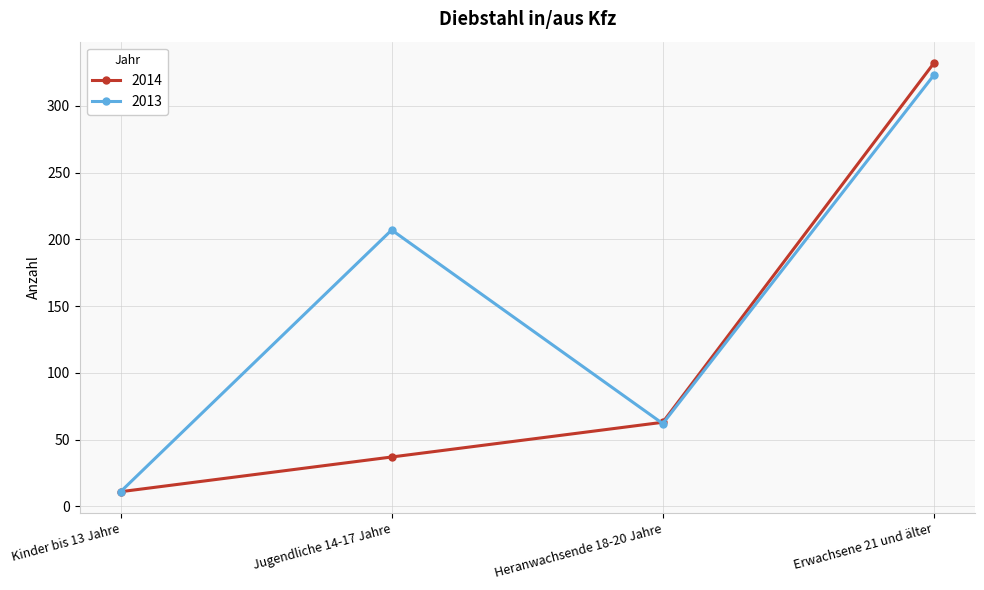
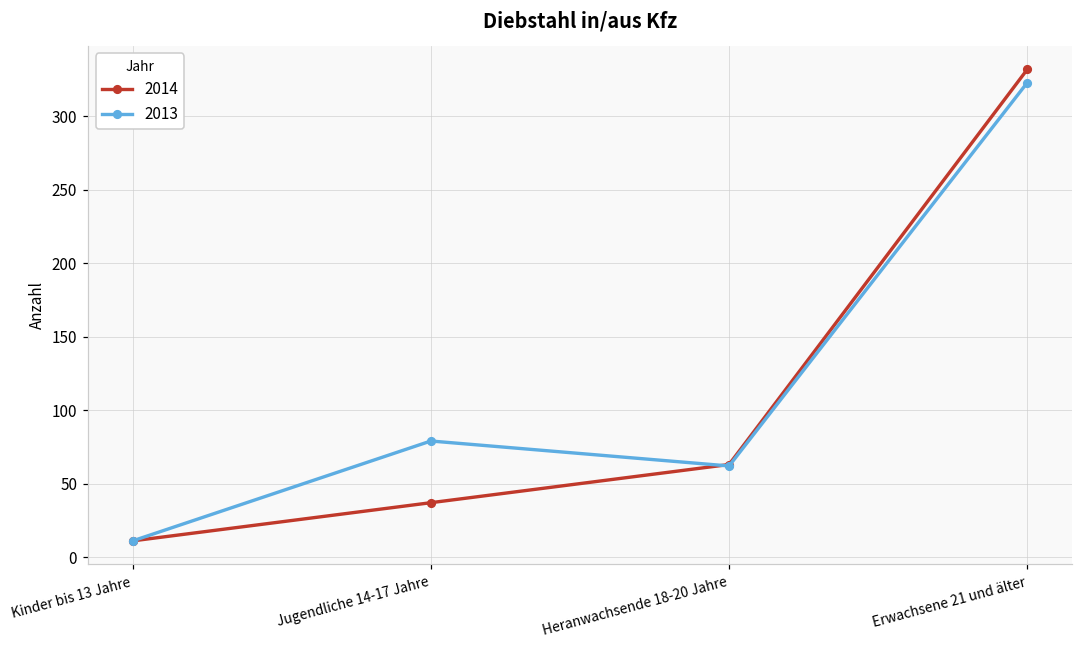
2013, Jugendliche 14-17 Jahre: 207 -> 79
